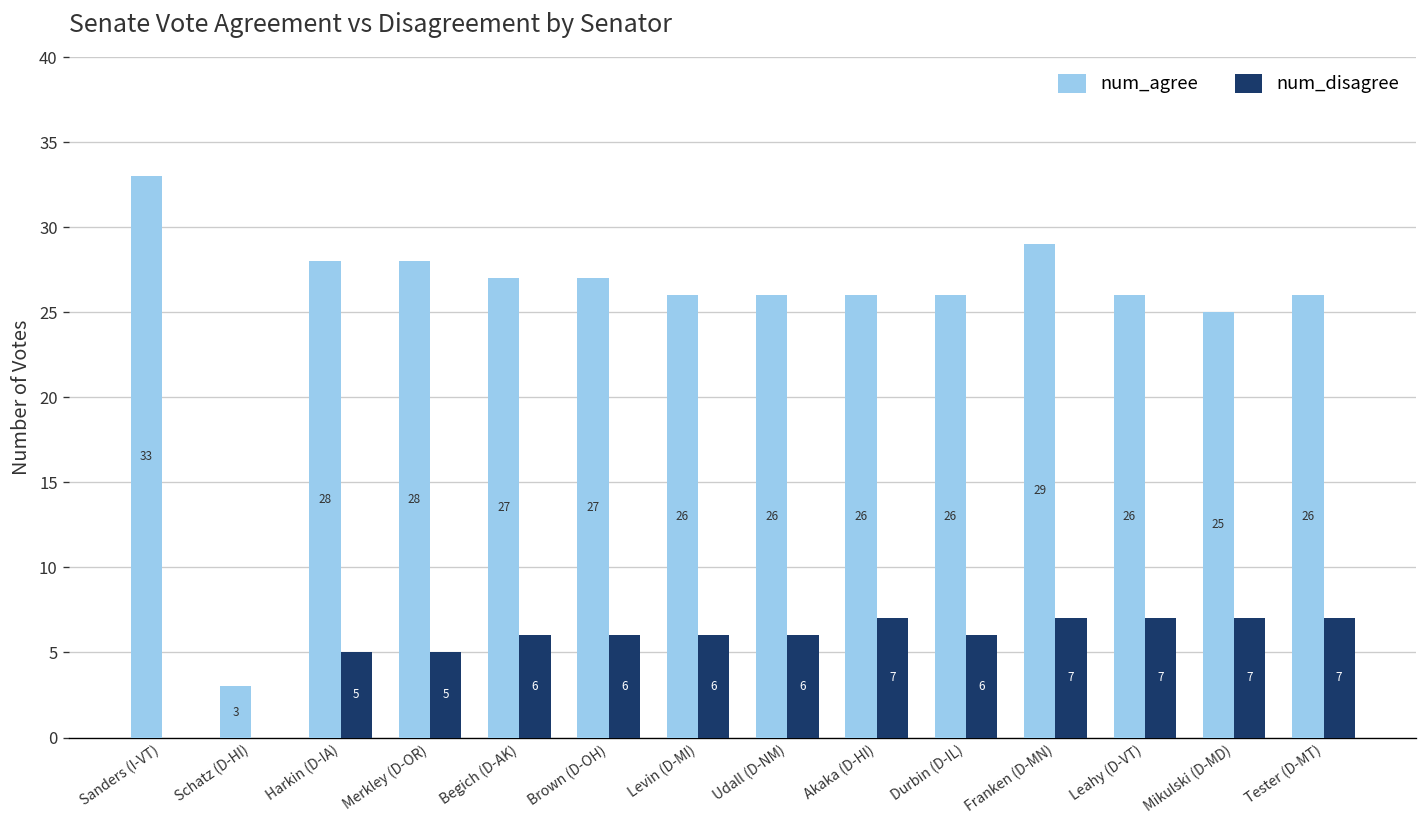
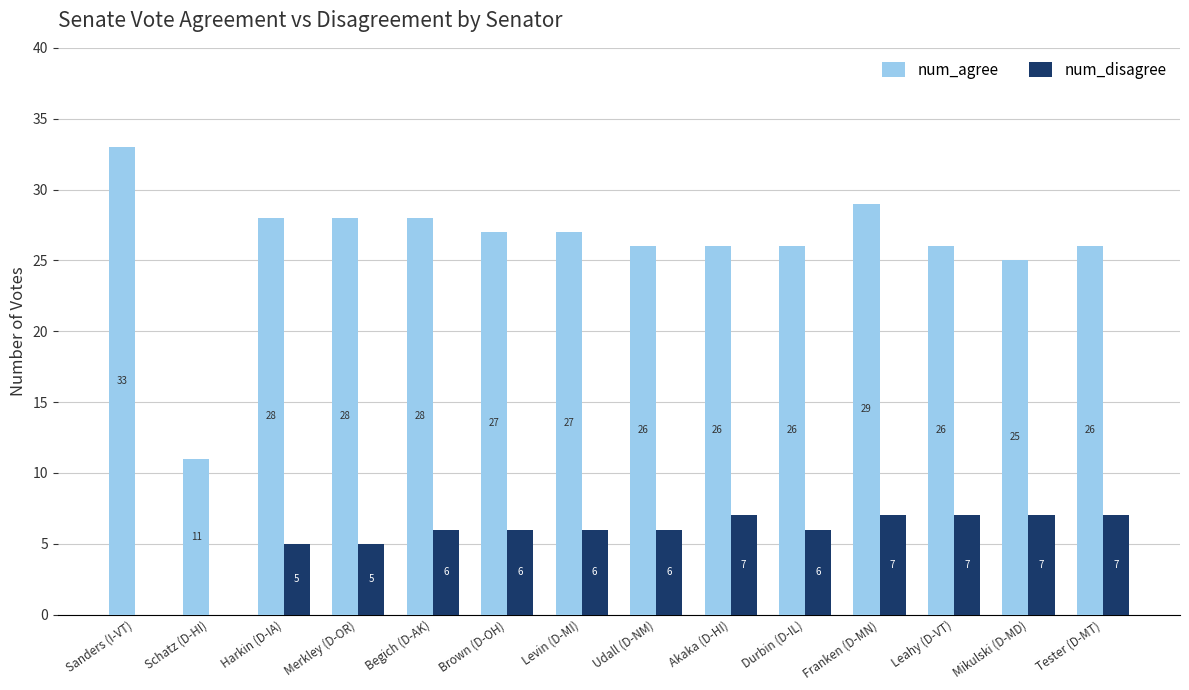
num_agree, Schatz (D-HI): 3 -> 11
num_agree, Begich (D-AK): 27 -> 28
num_agree, Levin (D-MI): 26 -> 27
